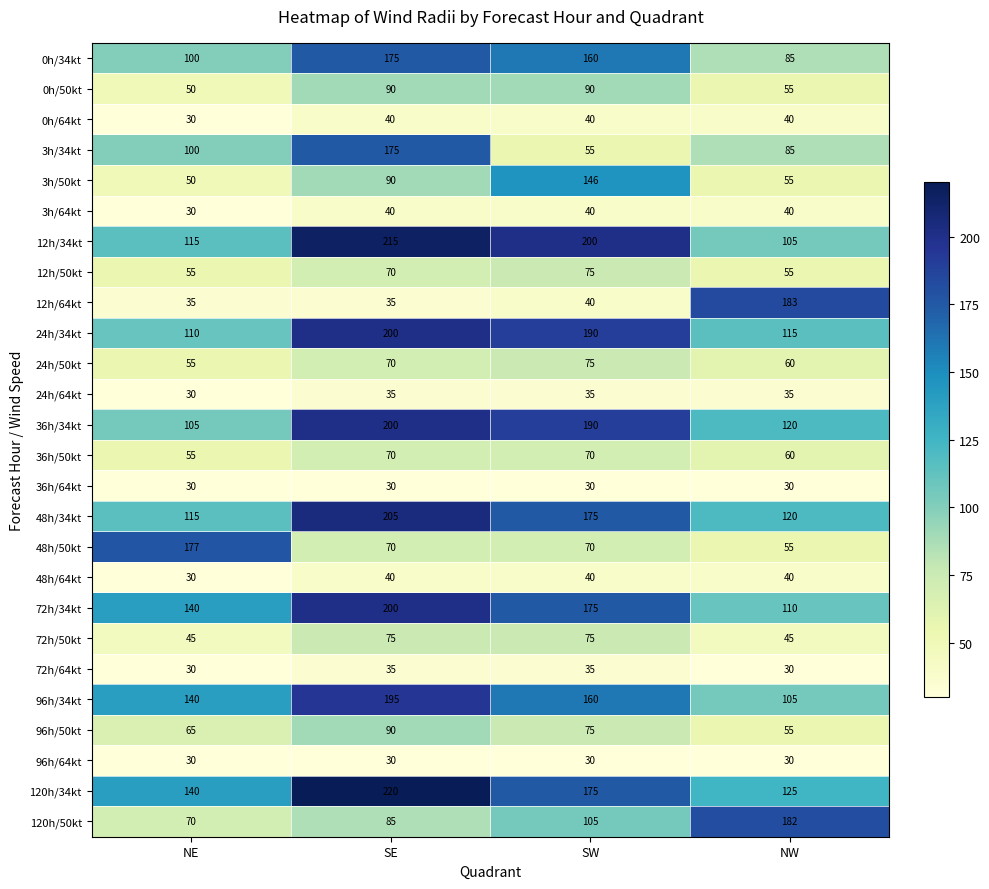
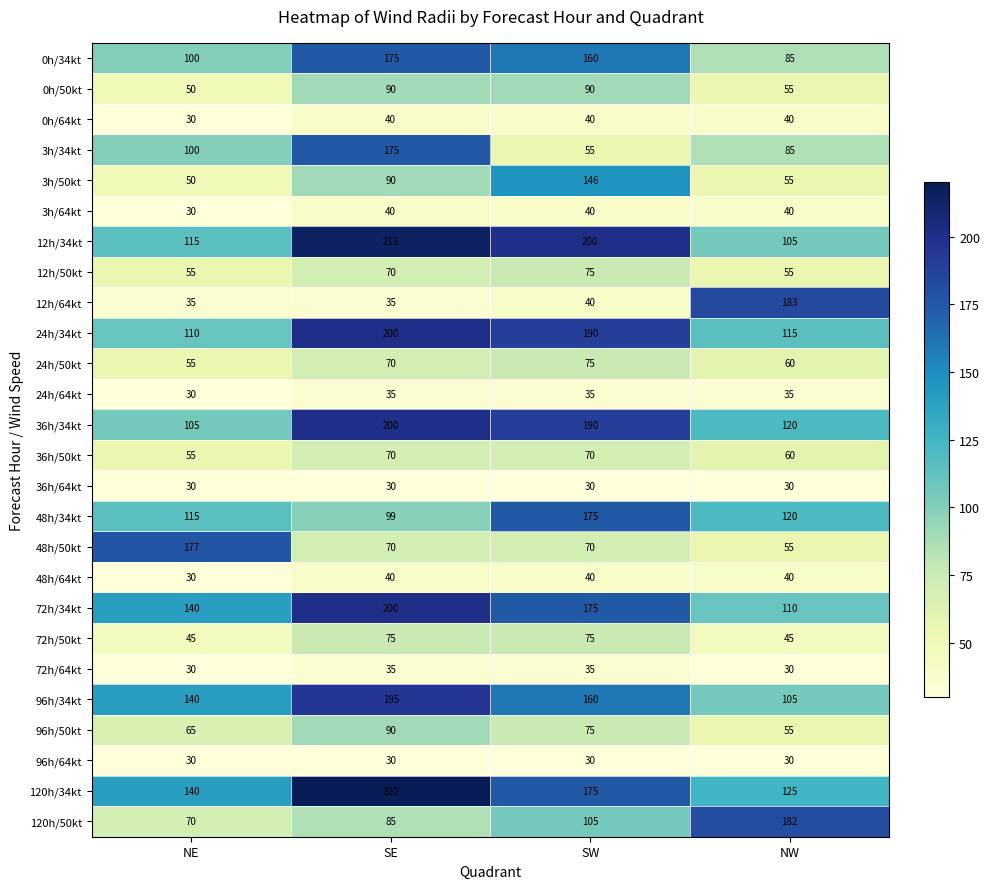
48h/34kt, SE: 205 -> 99
